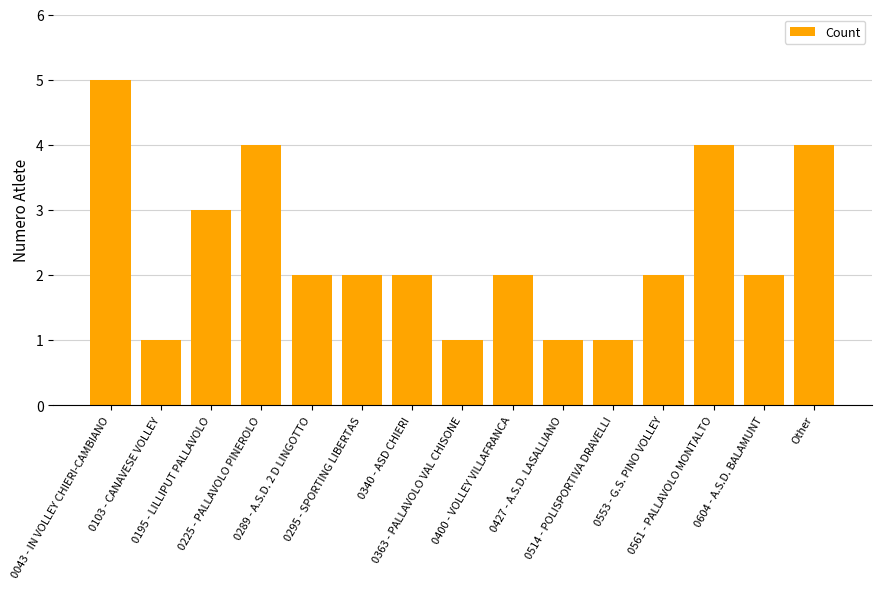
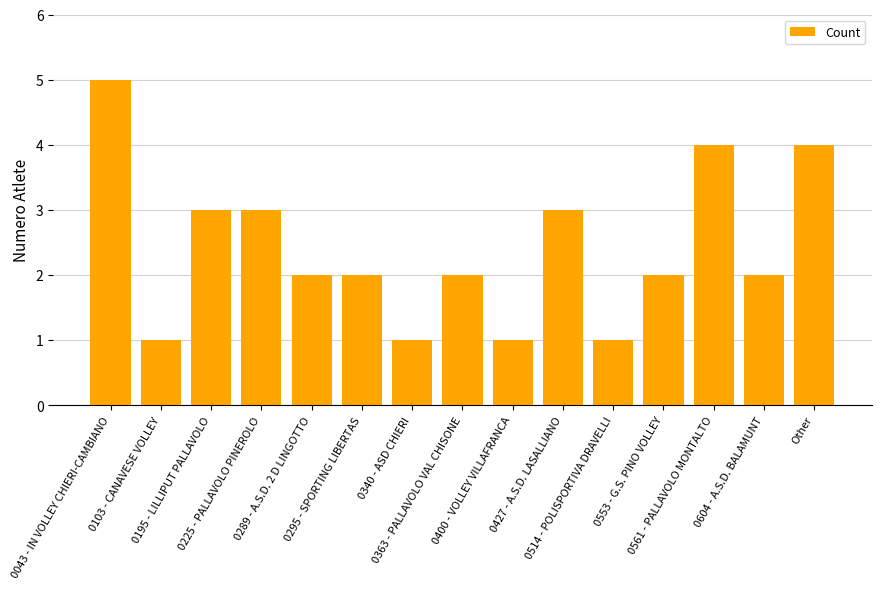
0225 - PALLAVOLO PINEROLO: 4 -> 3
0340 - ASD CHIERI: 2 -> 1
0363 - PALLAVOLO VAL CHISONE: 1 -> 2
0400 - VOLLEY VILLAFRANCA: 2 -> 1
0427 - A.S.D. LASALLIANO: 1 -> 3
